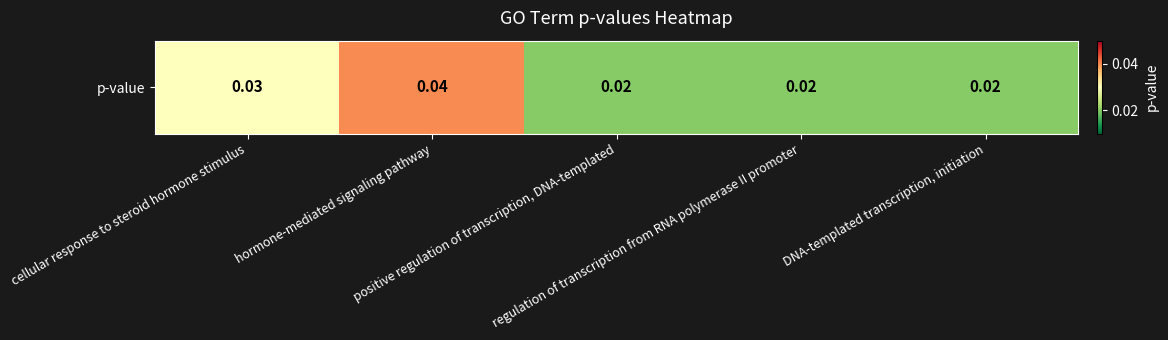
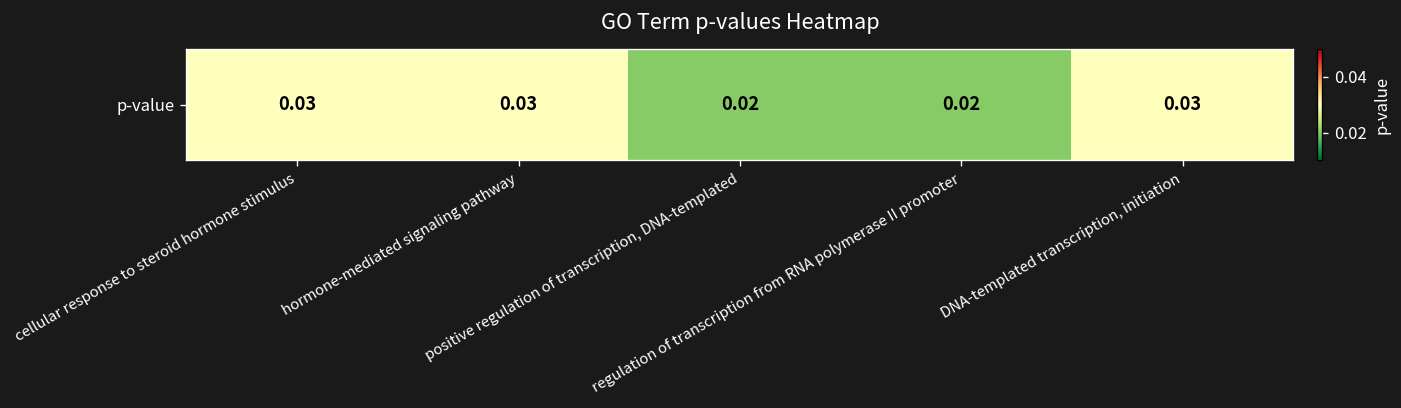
p-value, hormone-mediated signaling pathway: 0.04 -> 0.03
p-value, DNA-templated transcription, initiation: 0.02 -> 0.03
